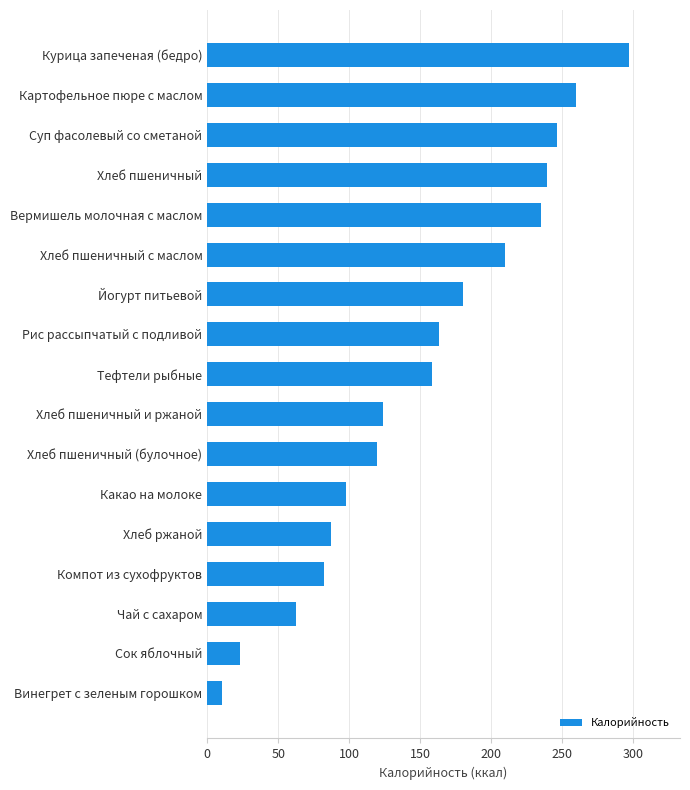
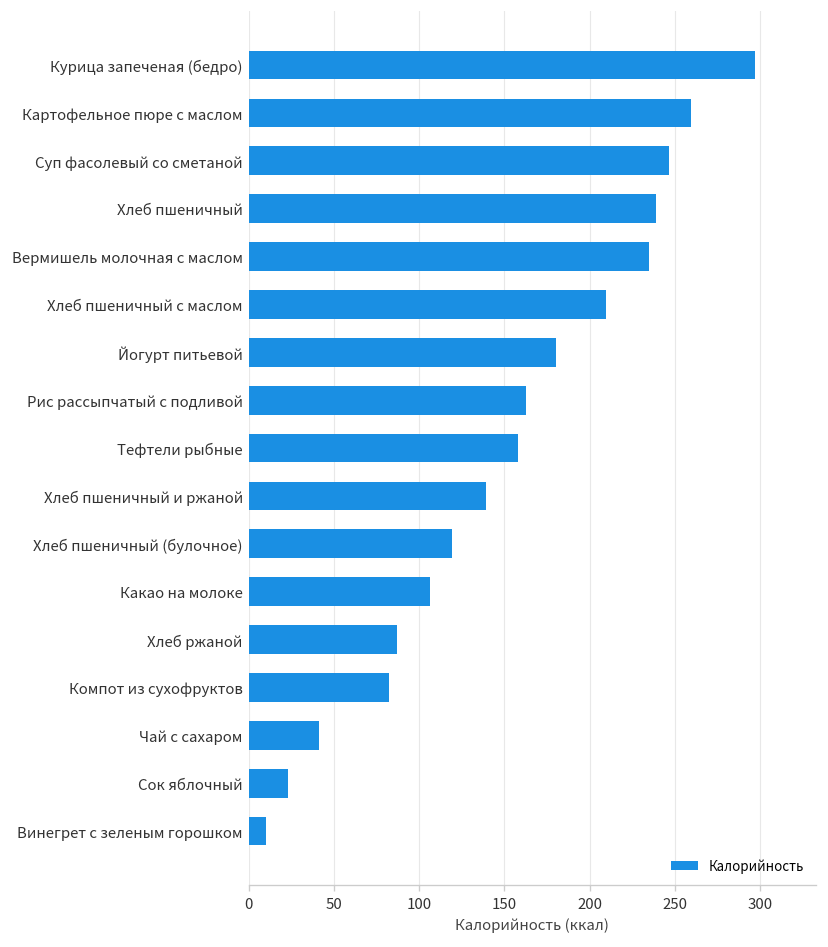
Хлеб пшеничный и ржаной: 124 -> 139
Какао на молоке: 97 -> 106
Чай с сахаром: 63 -> 41
